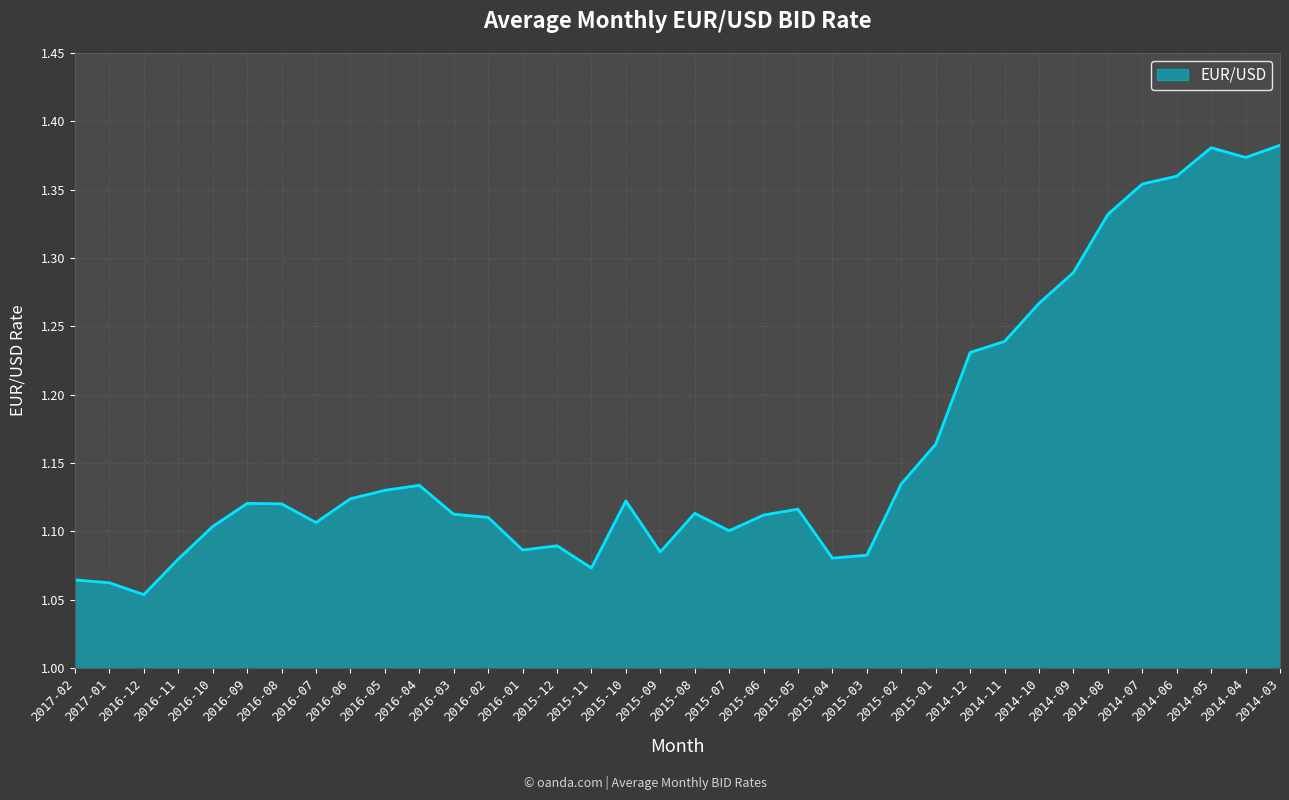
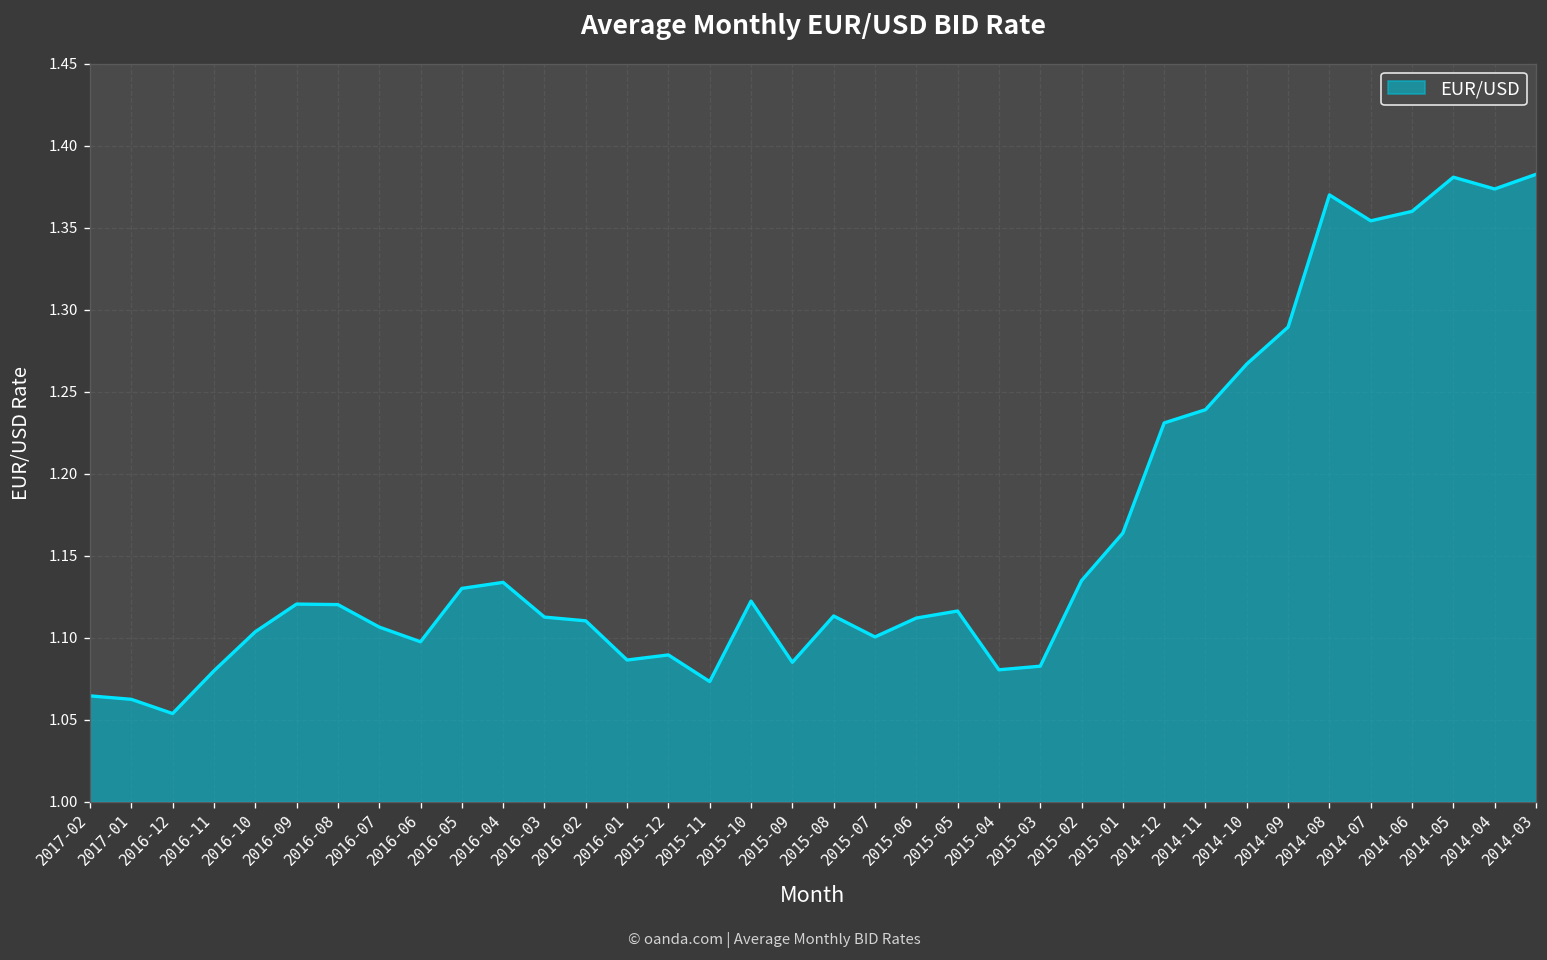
2016-06: 1.124 -> 1.098
2014-08: 1.332 -> 1.370
